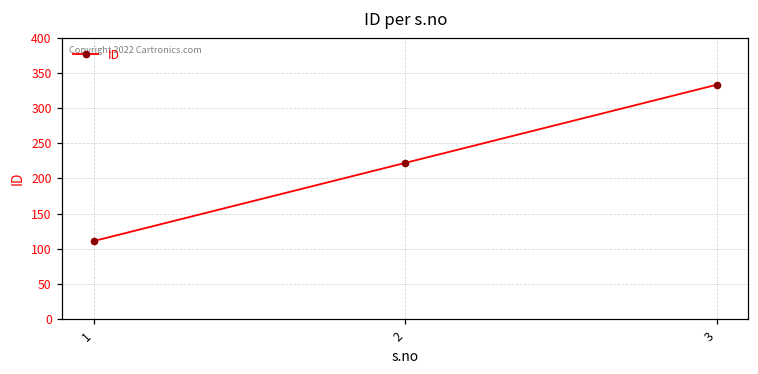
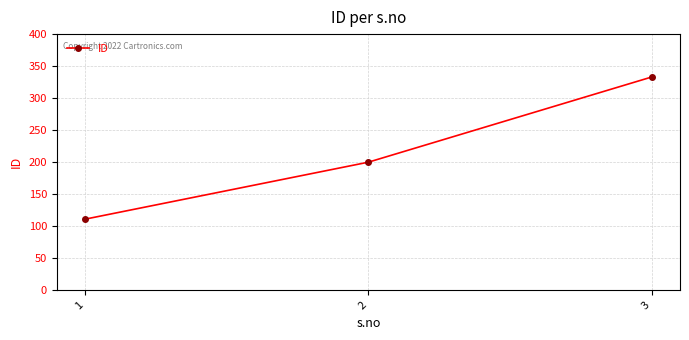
2: 220 -> 200
